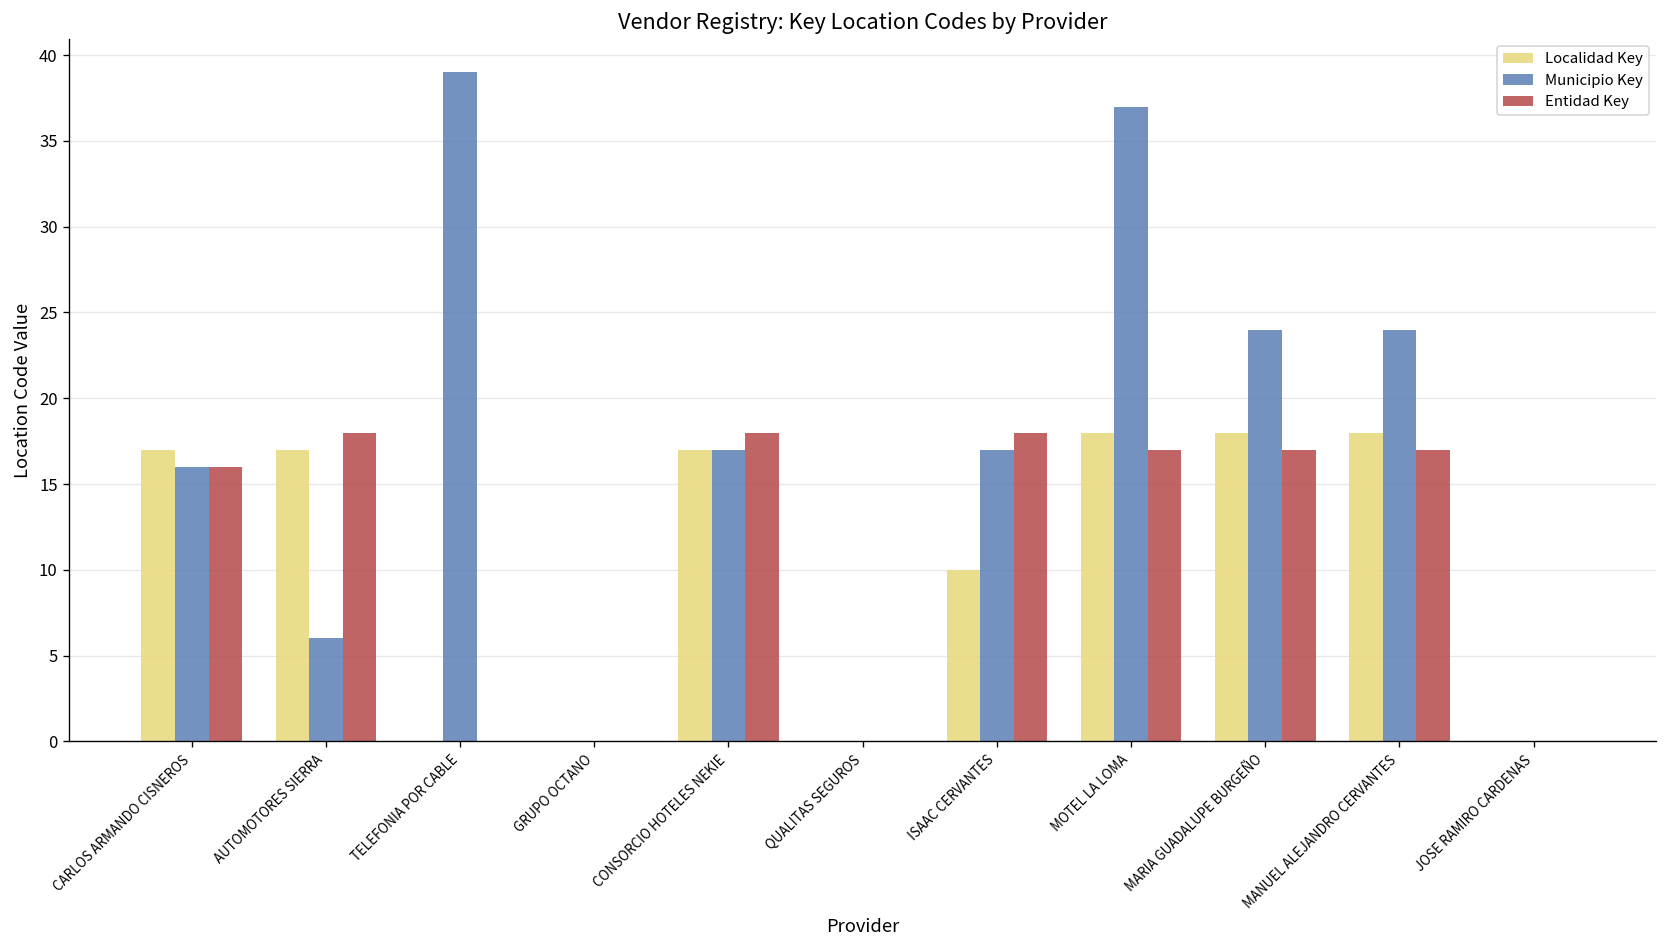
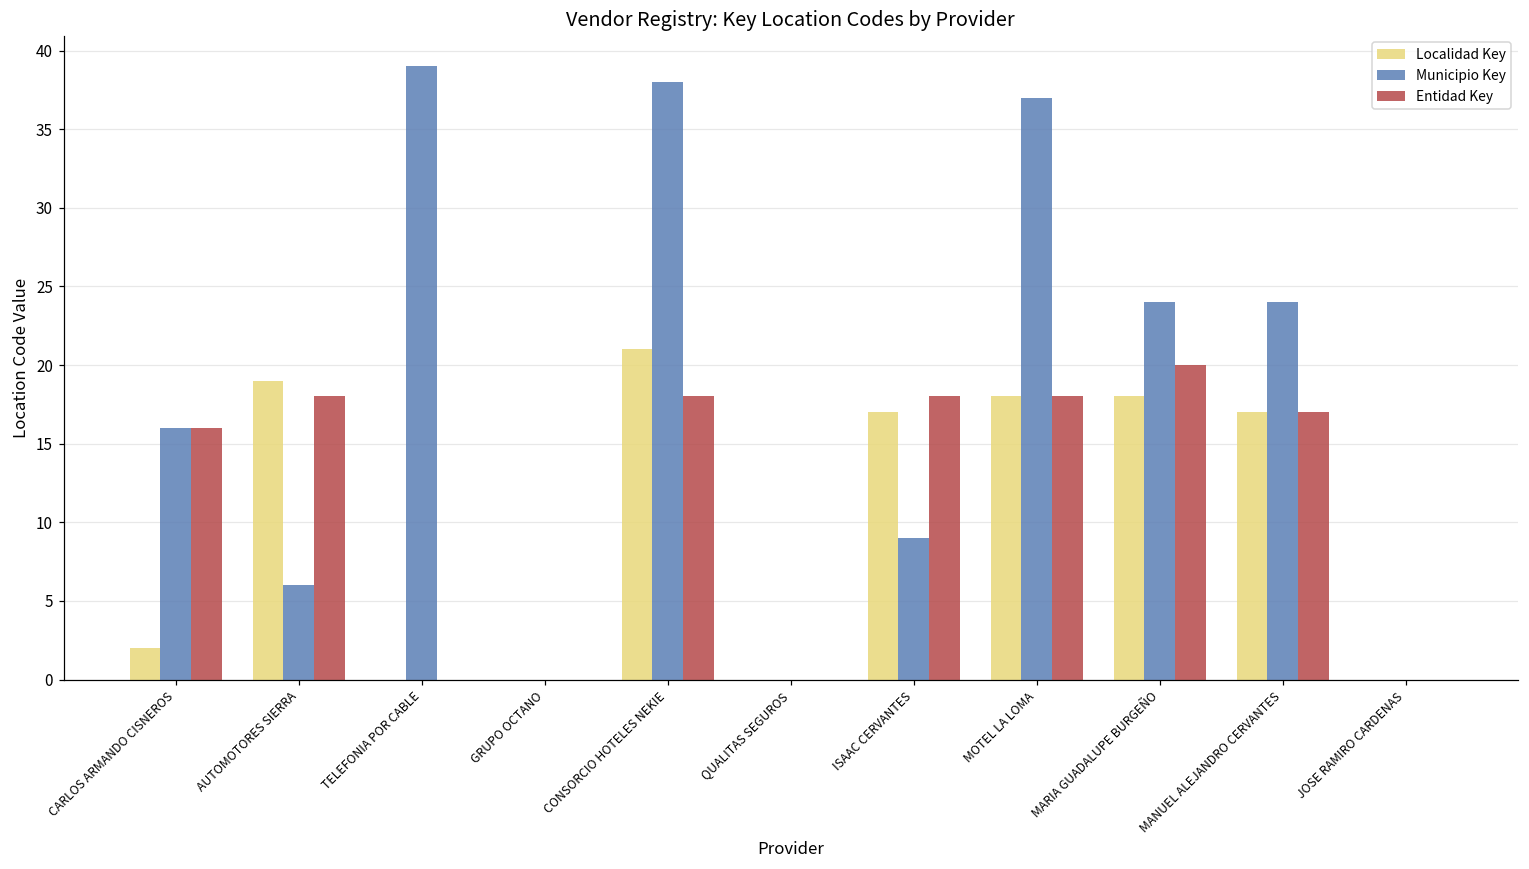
Localidad Key, CARLOS ARMANDO CISNEROS: 17 -> 2
Localidad Key, AUTOMOTORES SIERRA: 17 -> 19
Localidad Key, CONSORCIO HOTELES NEKIE: 17 -> 21
Municipio Key, CONSORCIO HOTELES NEKIE: 17 -> 38
Localidad Key, ISAAC CERVANTES: 10 -> 17
Municipio Key, ISAAC CERVANTES: 17 -> 9
Entidad Key, MOTEL LA LOMA: 17 -> 18
Entidad Key, MARIA GUADALUPE BURGEÑO: 17 -> 20
Localidad Key, MANUEL ALEJANDRO CERVANTES: 18 -> 17
